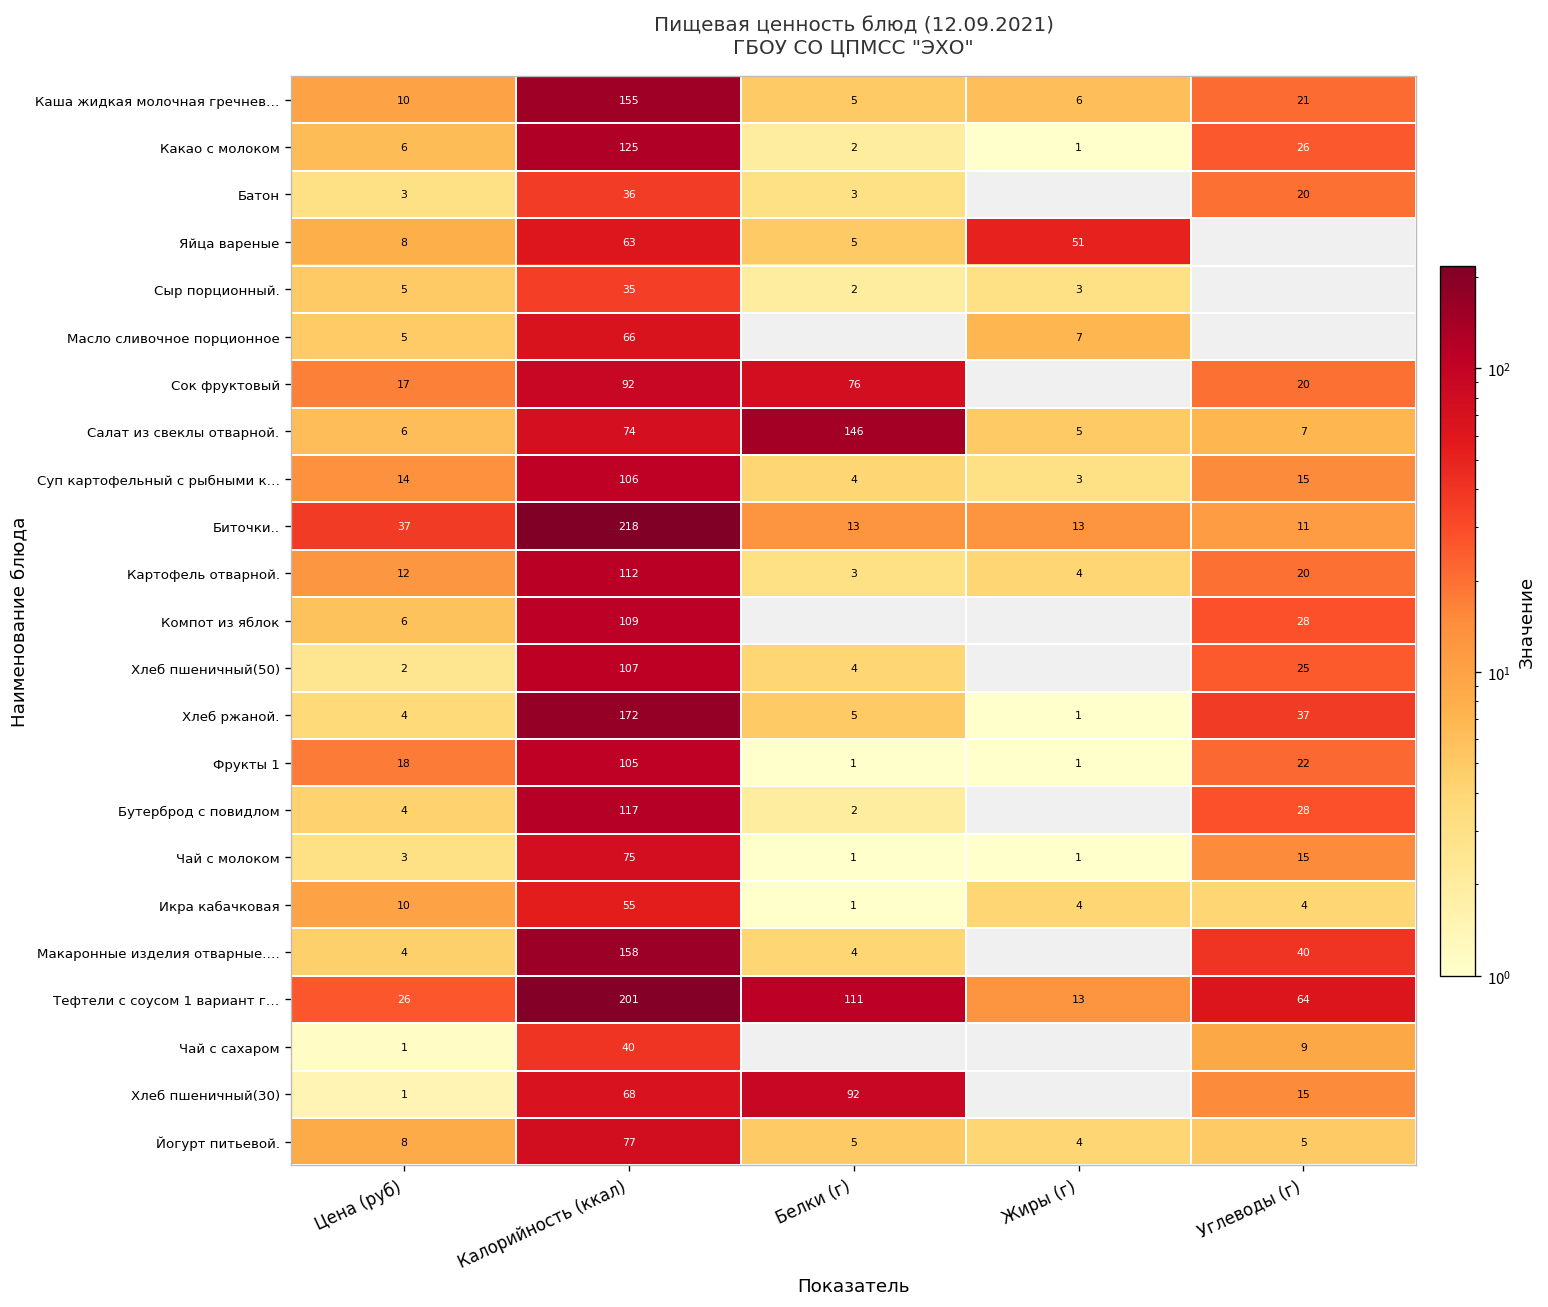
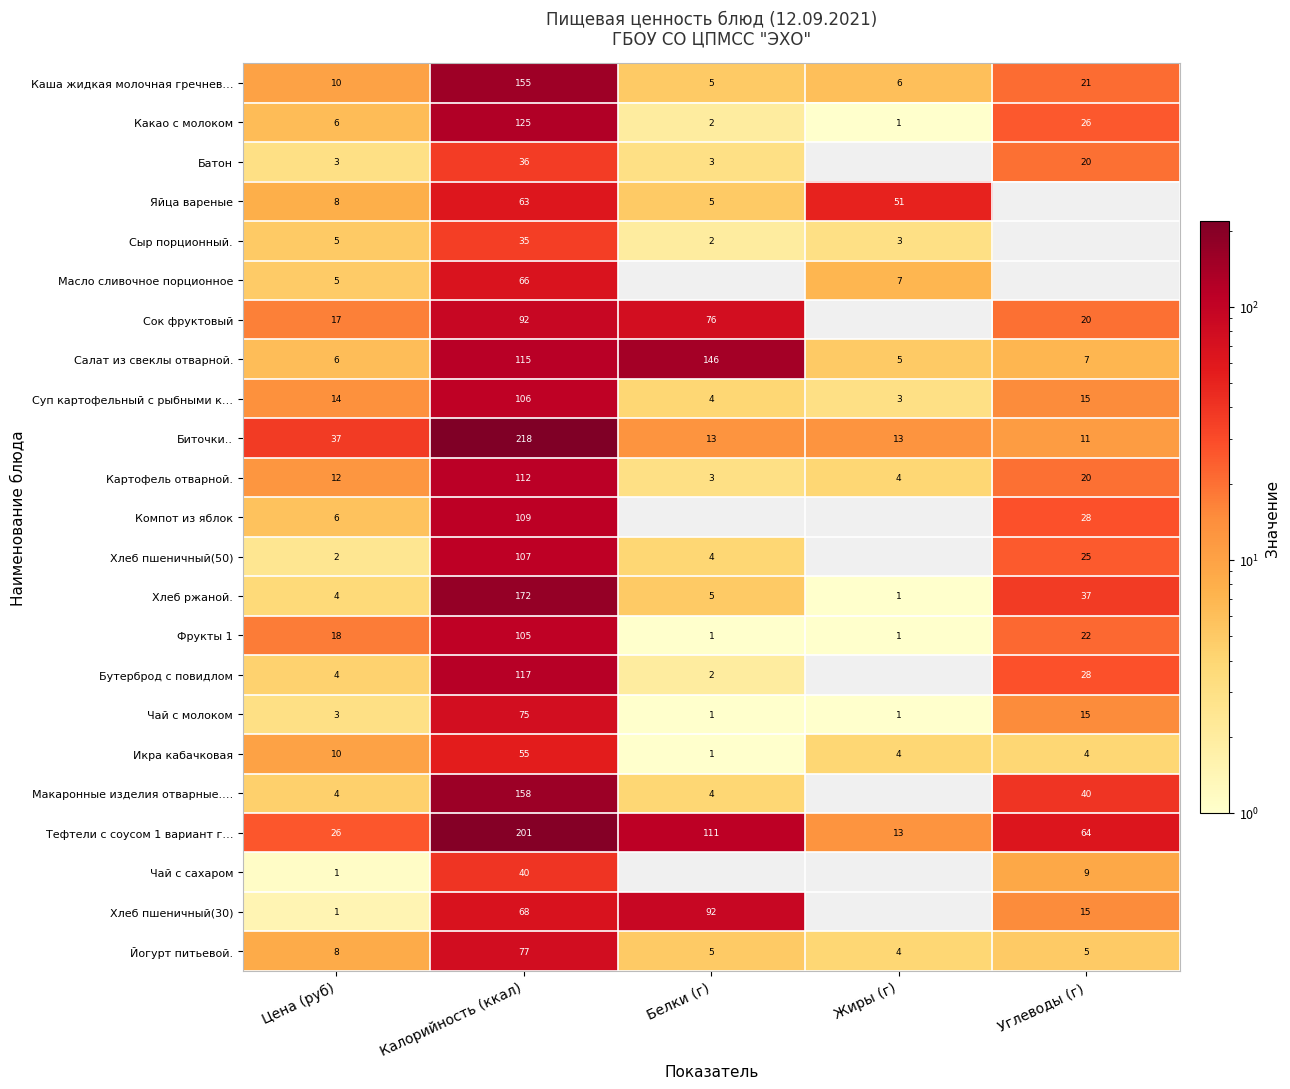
Салат из свеклы отварной., Калорийность (ккал): 74 -> 115
